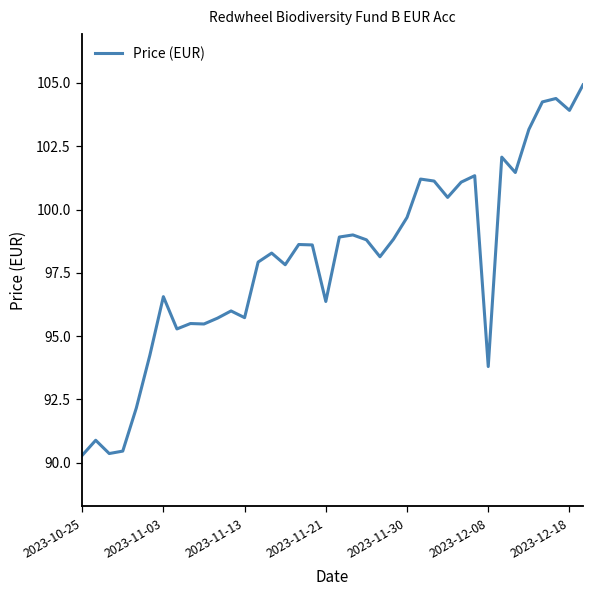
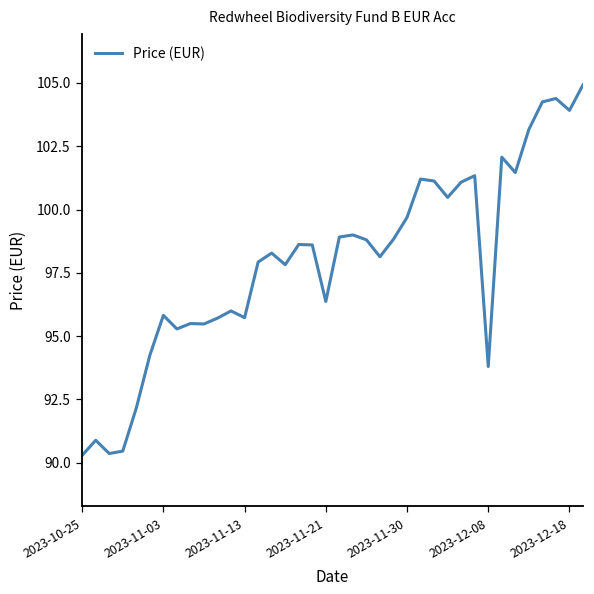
2023-11-03: 96.6 -> 95.8
